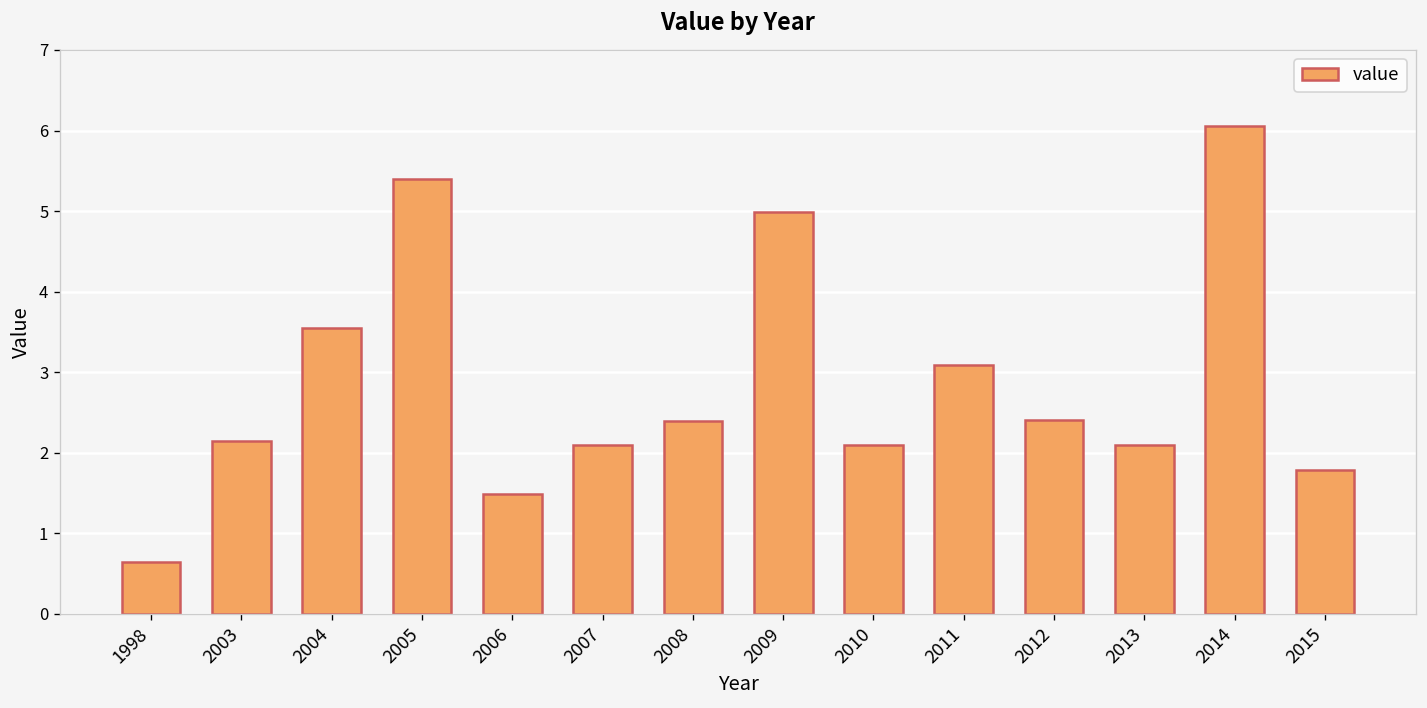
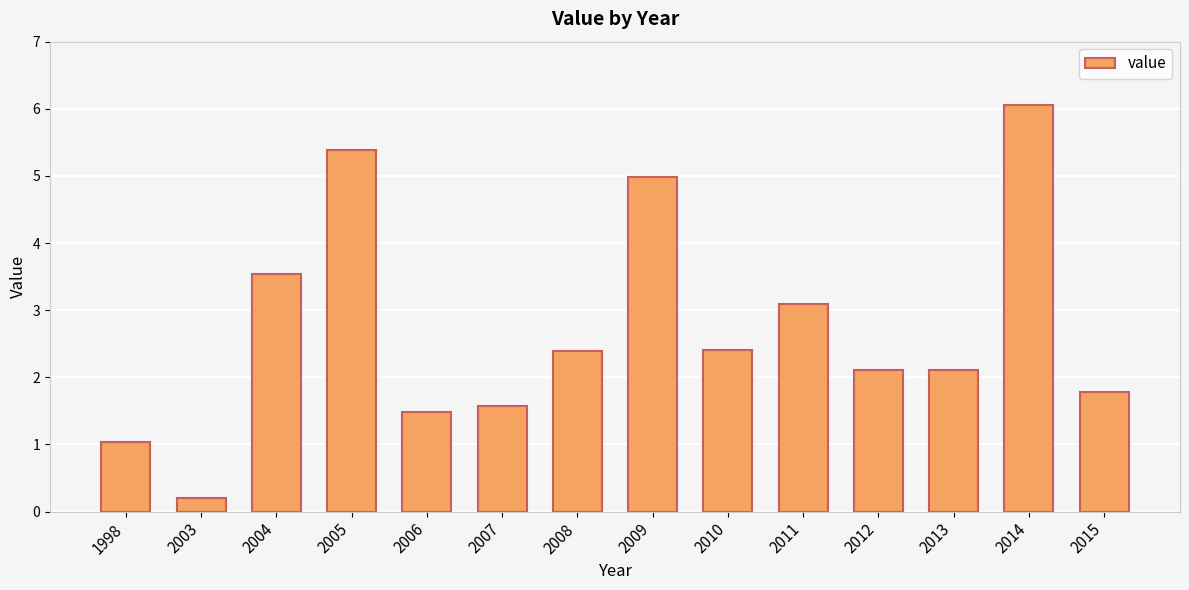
1998: 0.6 -> 1.0
2003: 2.1 -> 0.2
2007: 2.1 -> 1.6
2010: 2.1 -> 2.4
2012: 2.4 -> 2.1
